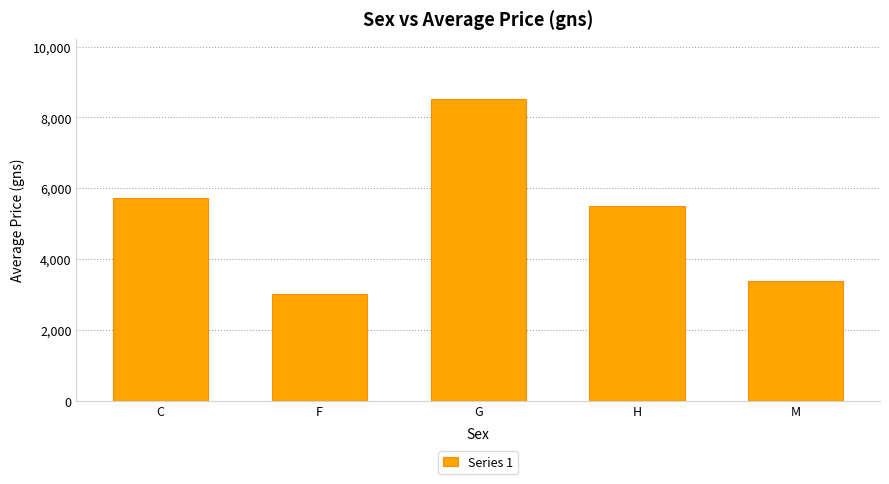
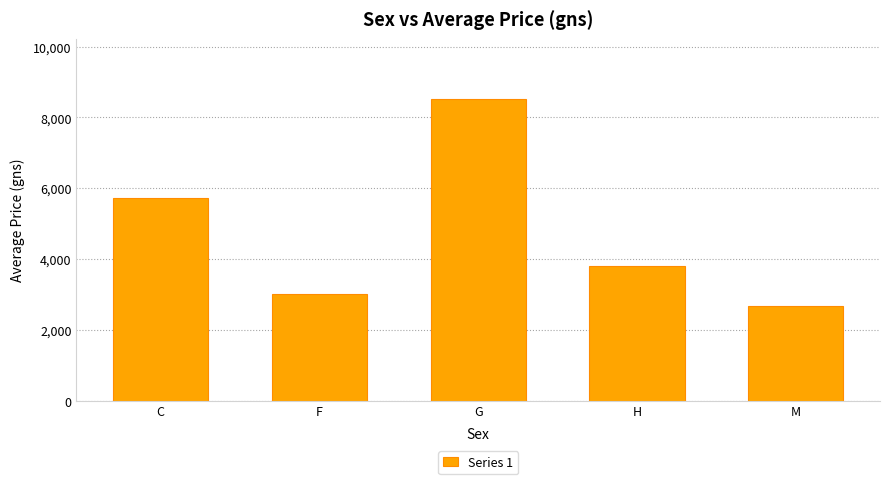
H: 5,500 -> 3,800
M: 3,400 -> 2,700
